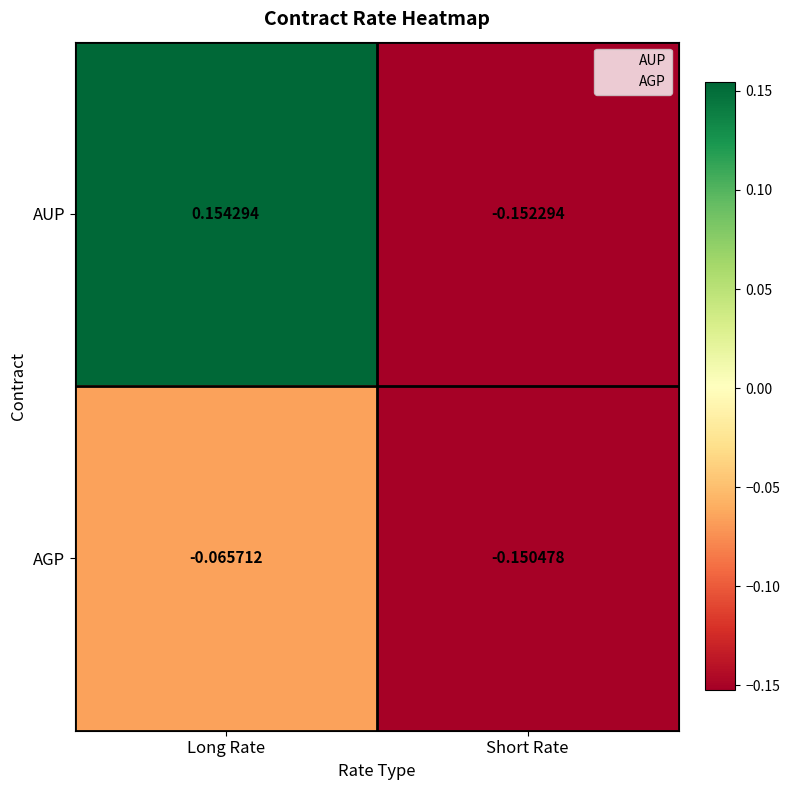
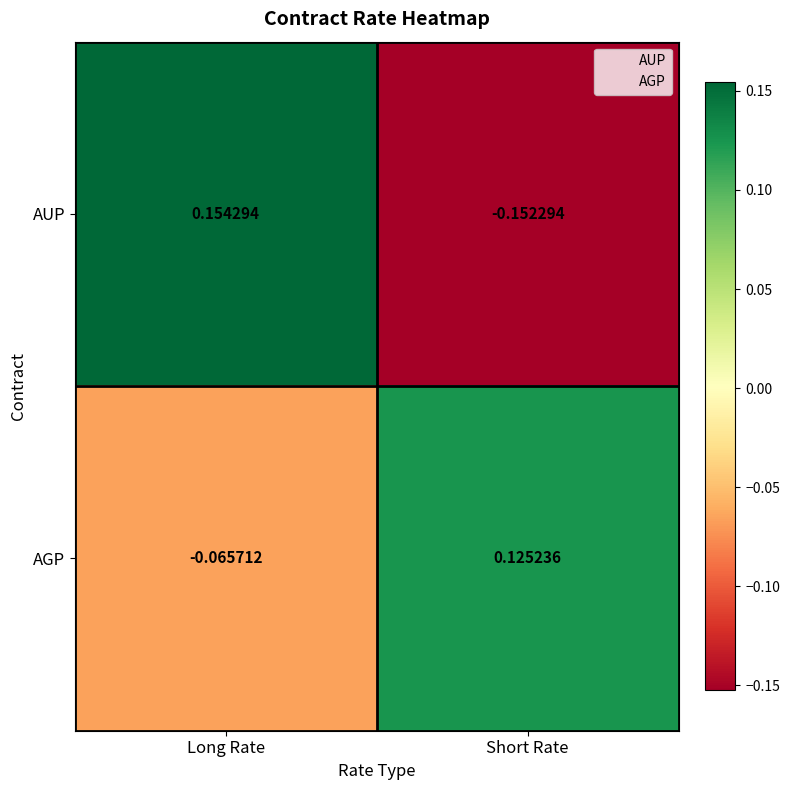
AGP, Short Rate: -0.150478 -> 0.125236
